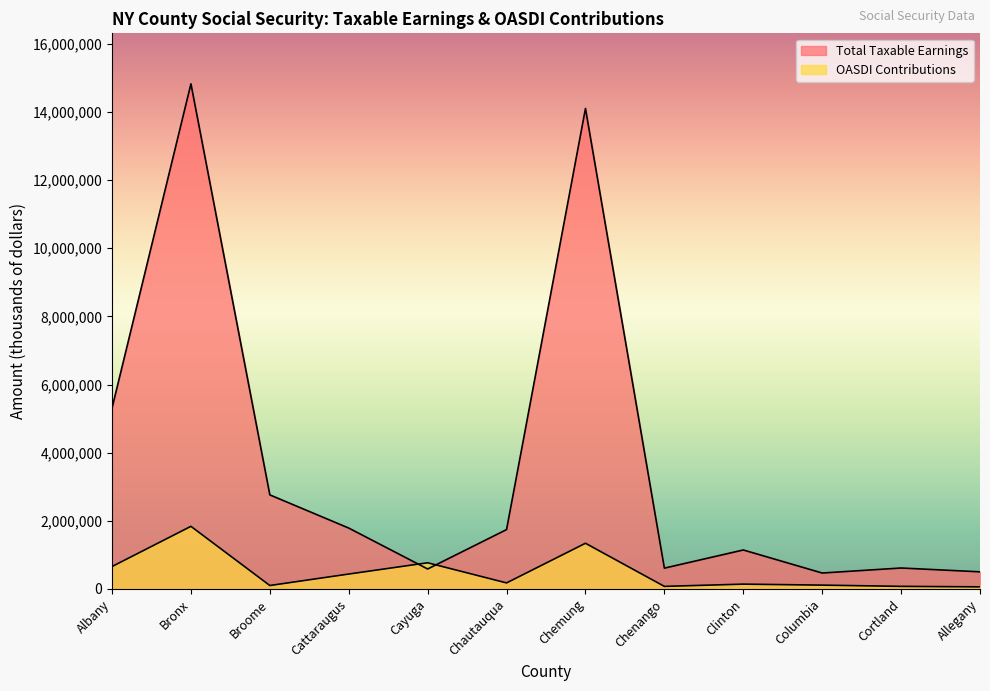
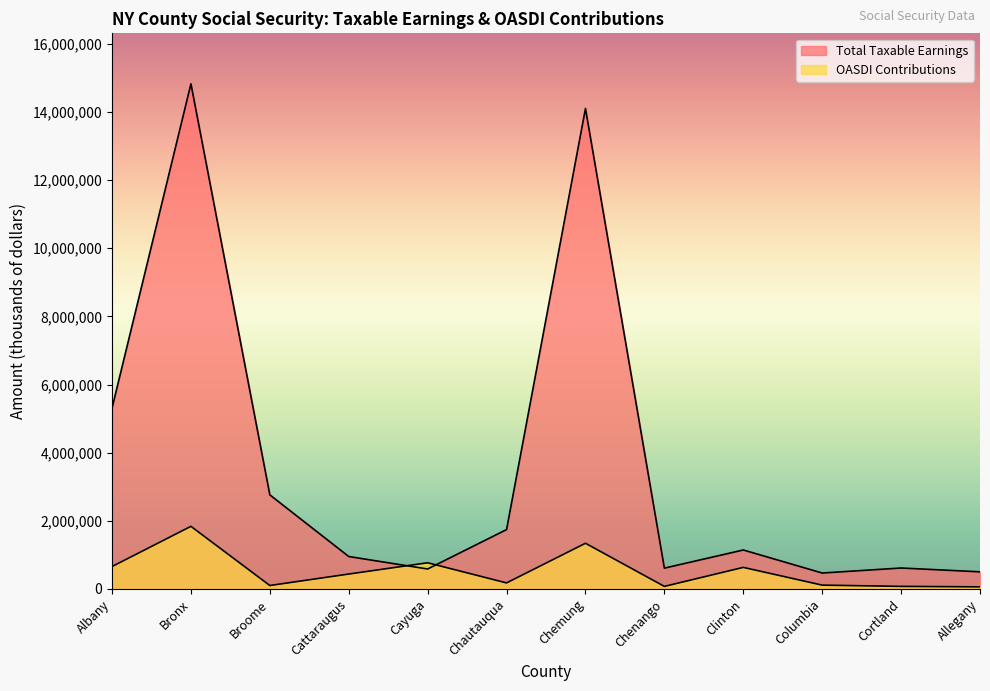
Total Taxable Earnings, Cattaraugus: 1,800,000 -> 1,000,000
OASDI Contributions, Clinton: 100,000 -> 600,000
